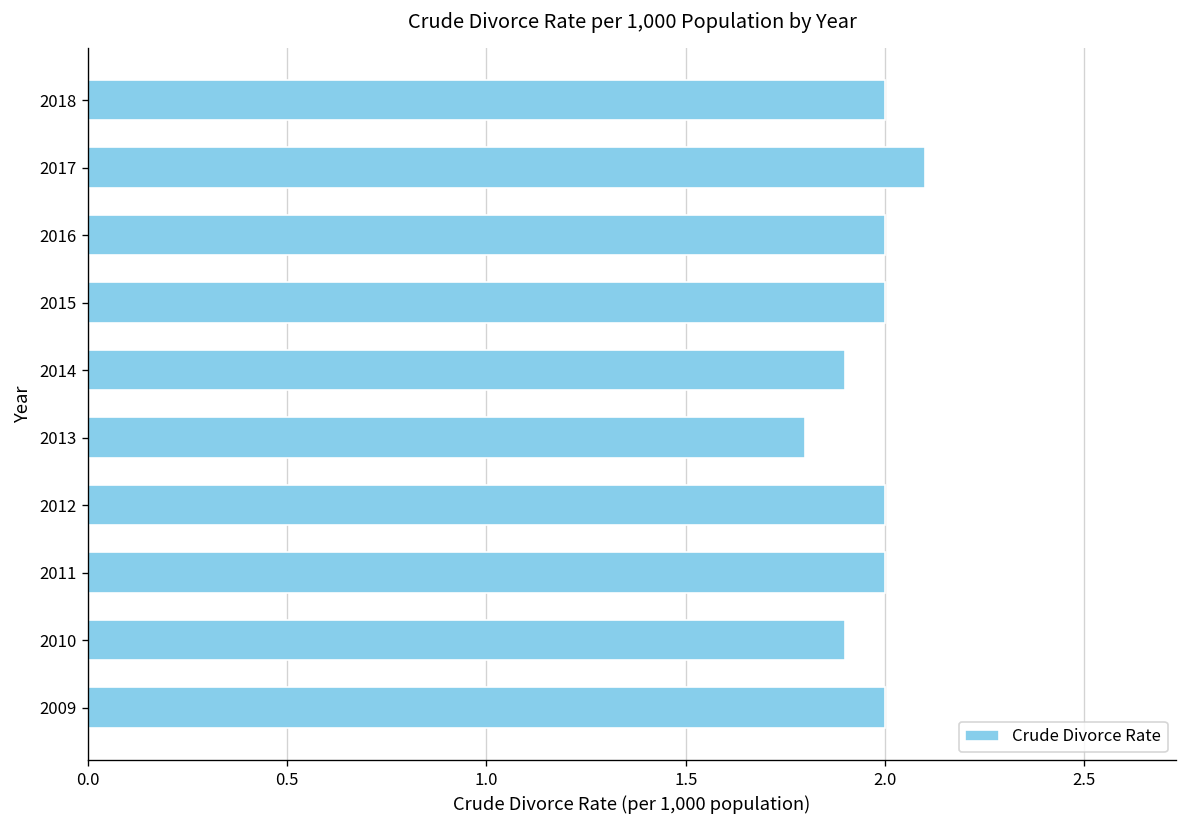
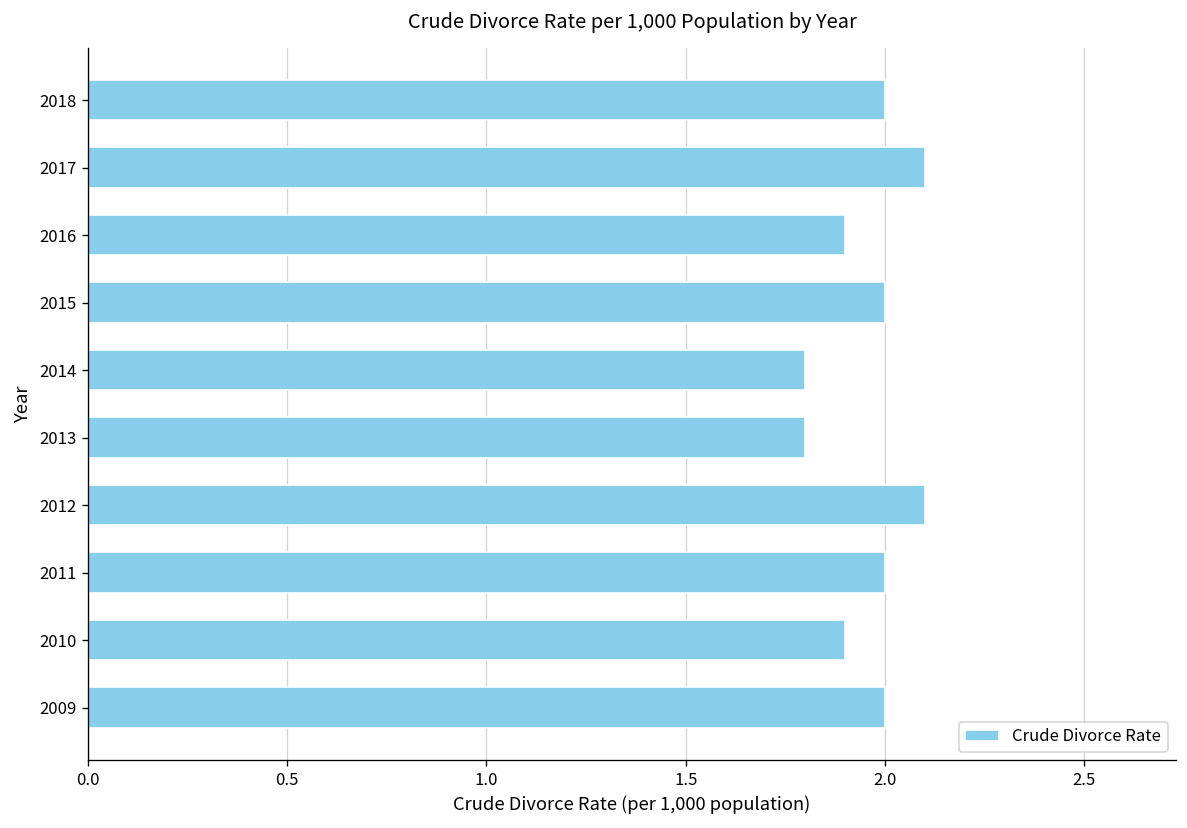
2016: 2.0 -> 1.9
2014: 1.9 -> 1.8
2012: 2.0 -> 2.1
